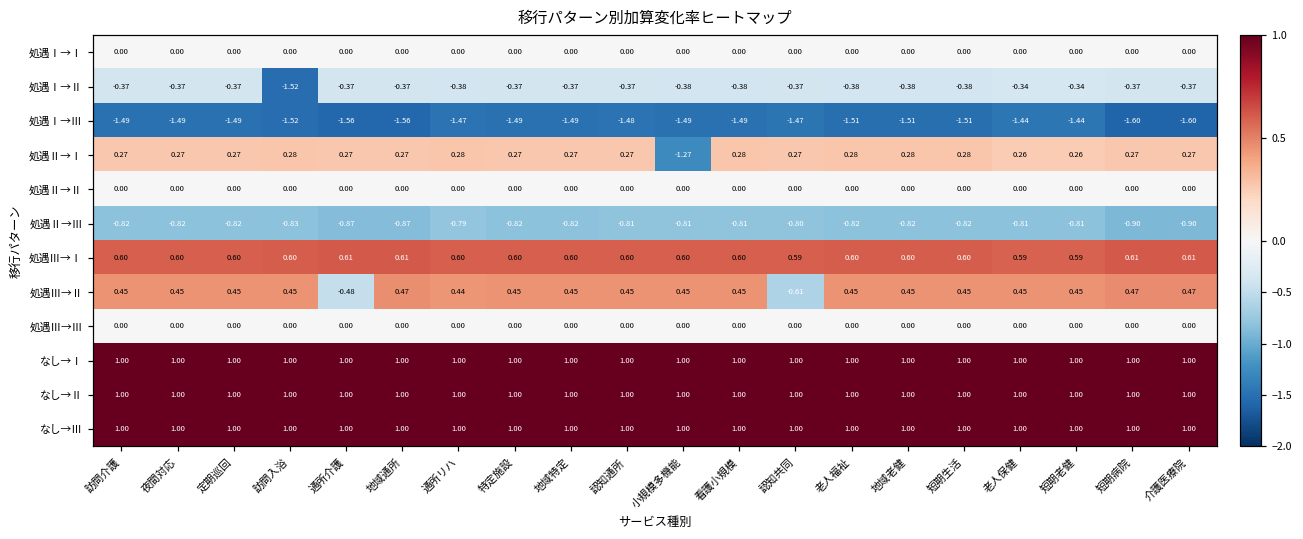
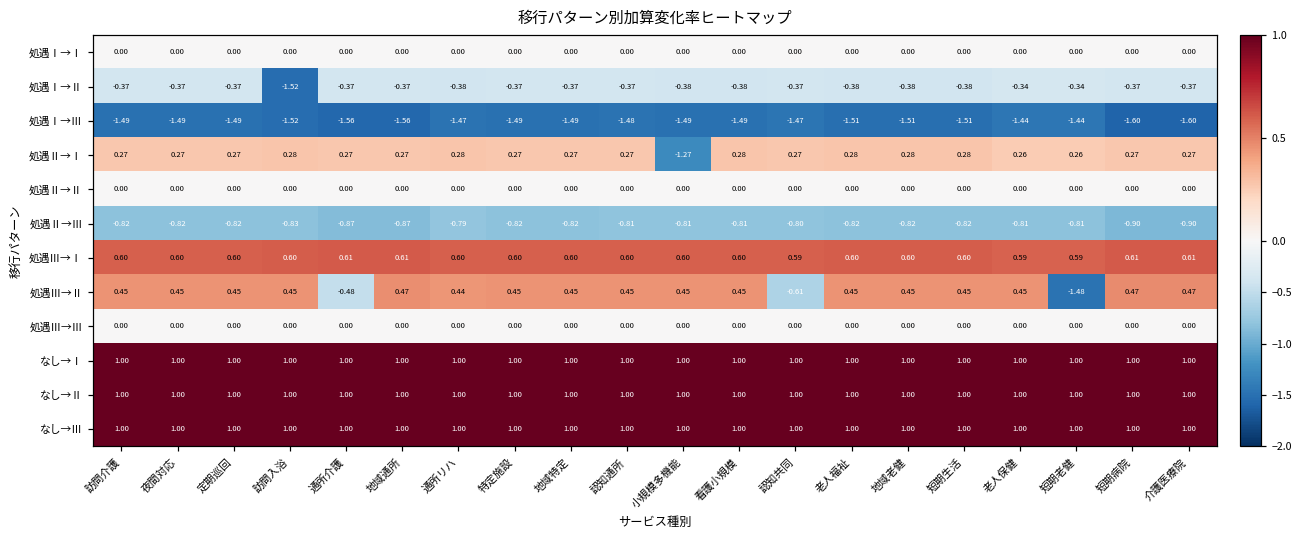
処遇Ⅲ→Ⅱ, 短期老健: 0.45 -> -1.48
